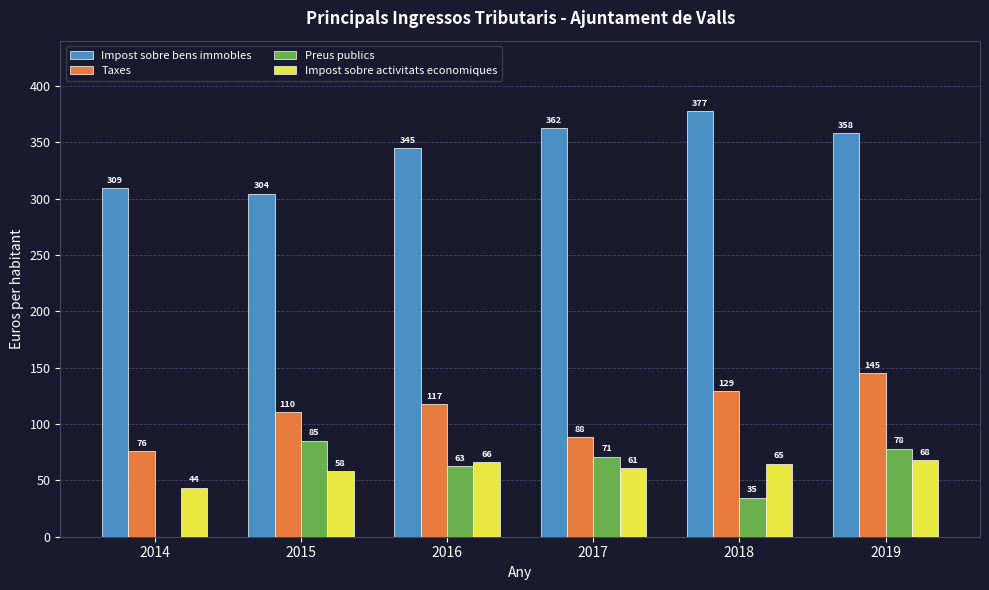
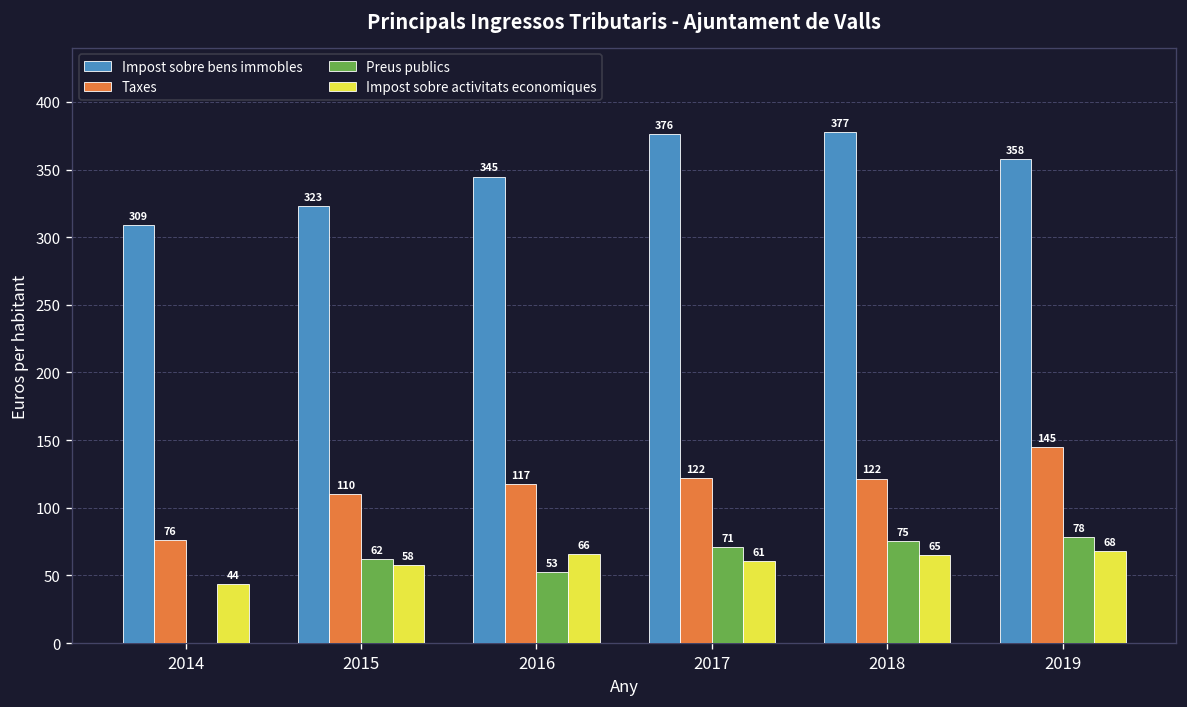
Impost sobre bens immobles, 2015: 304 -> 323
Preus publics, 2015: 85 -> 62
Preus publics, 2016: 63 -> 53
Impost sobre bens immobles, 2017: 362 -> 376
Taxes, 2017: 88 -> 122
Taxes, 2018: 129 -> 122
Preus publics, 2018: 35 -> 75
